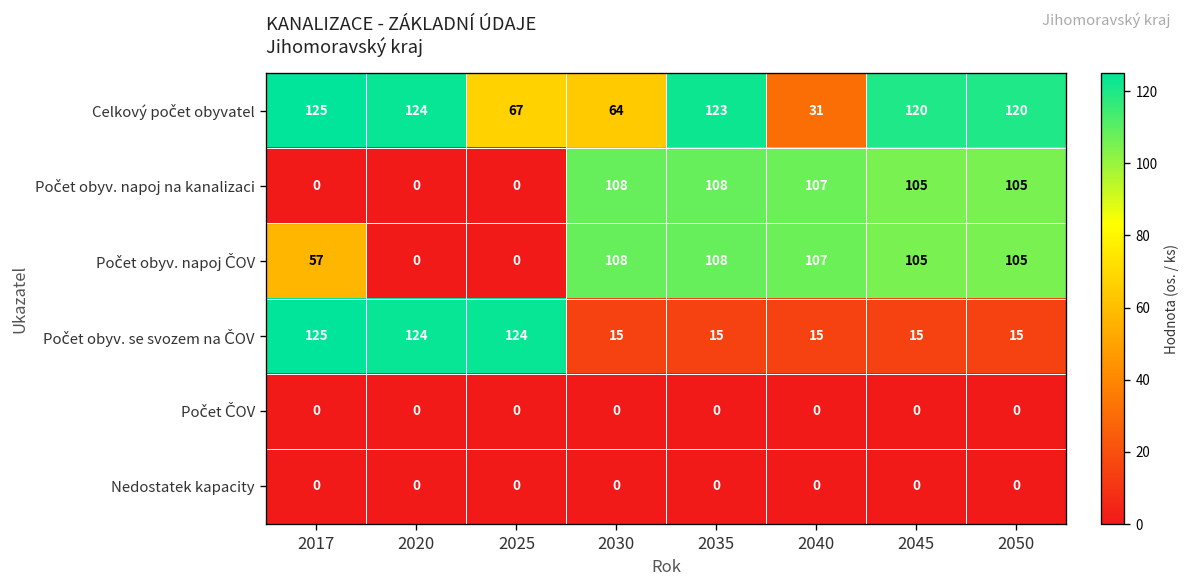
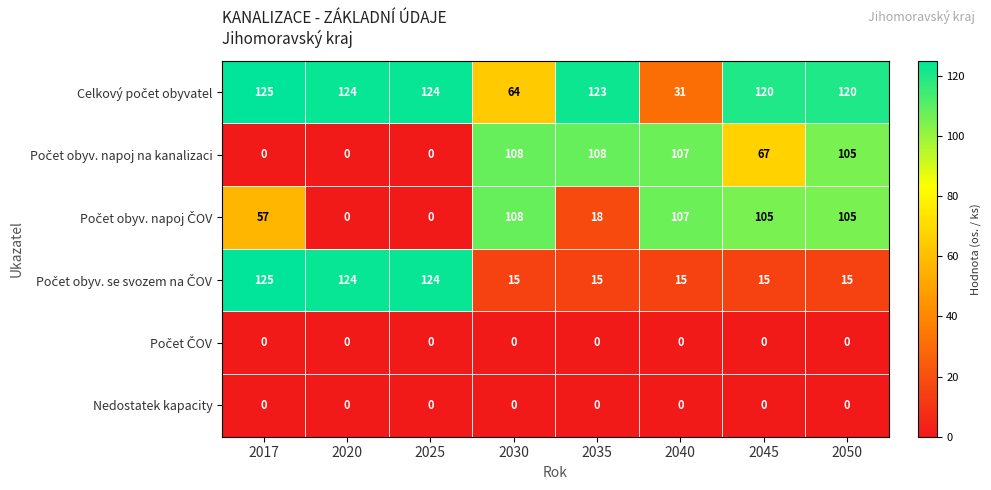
Celkový počet obyvatel, 2025: 67 -> 124
Počet obyv. napoj na kanalizaci, 2045: 105 -> 67
Počet obyv. napoj ČOV, 2035: 108 -> 18
